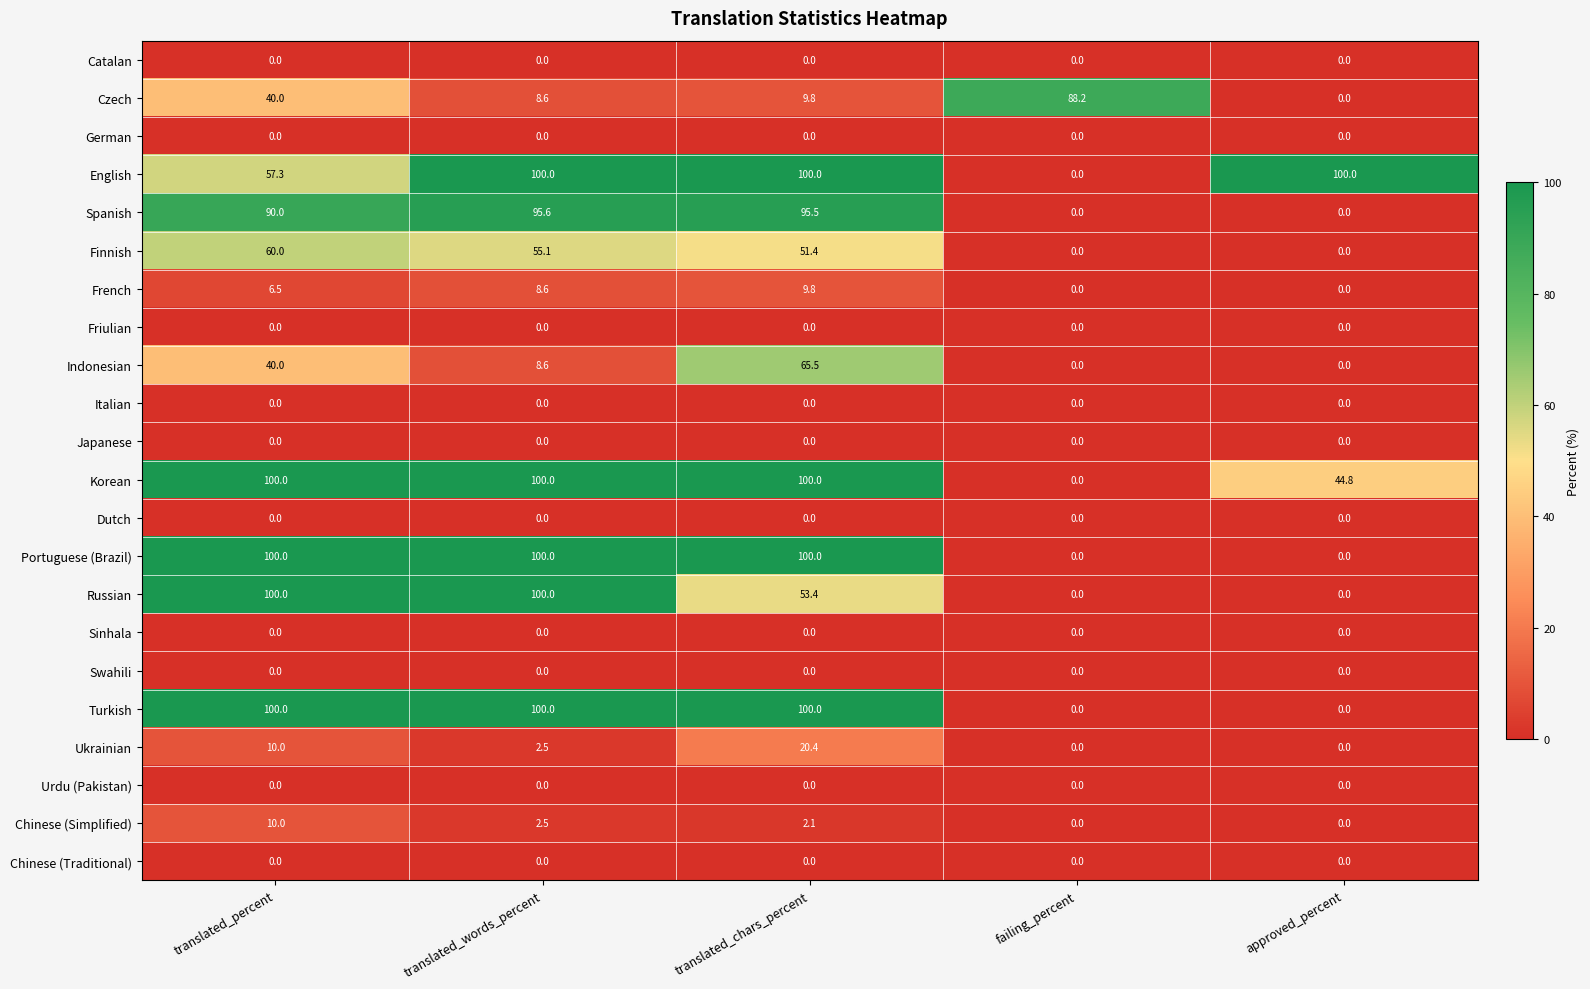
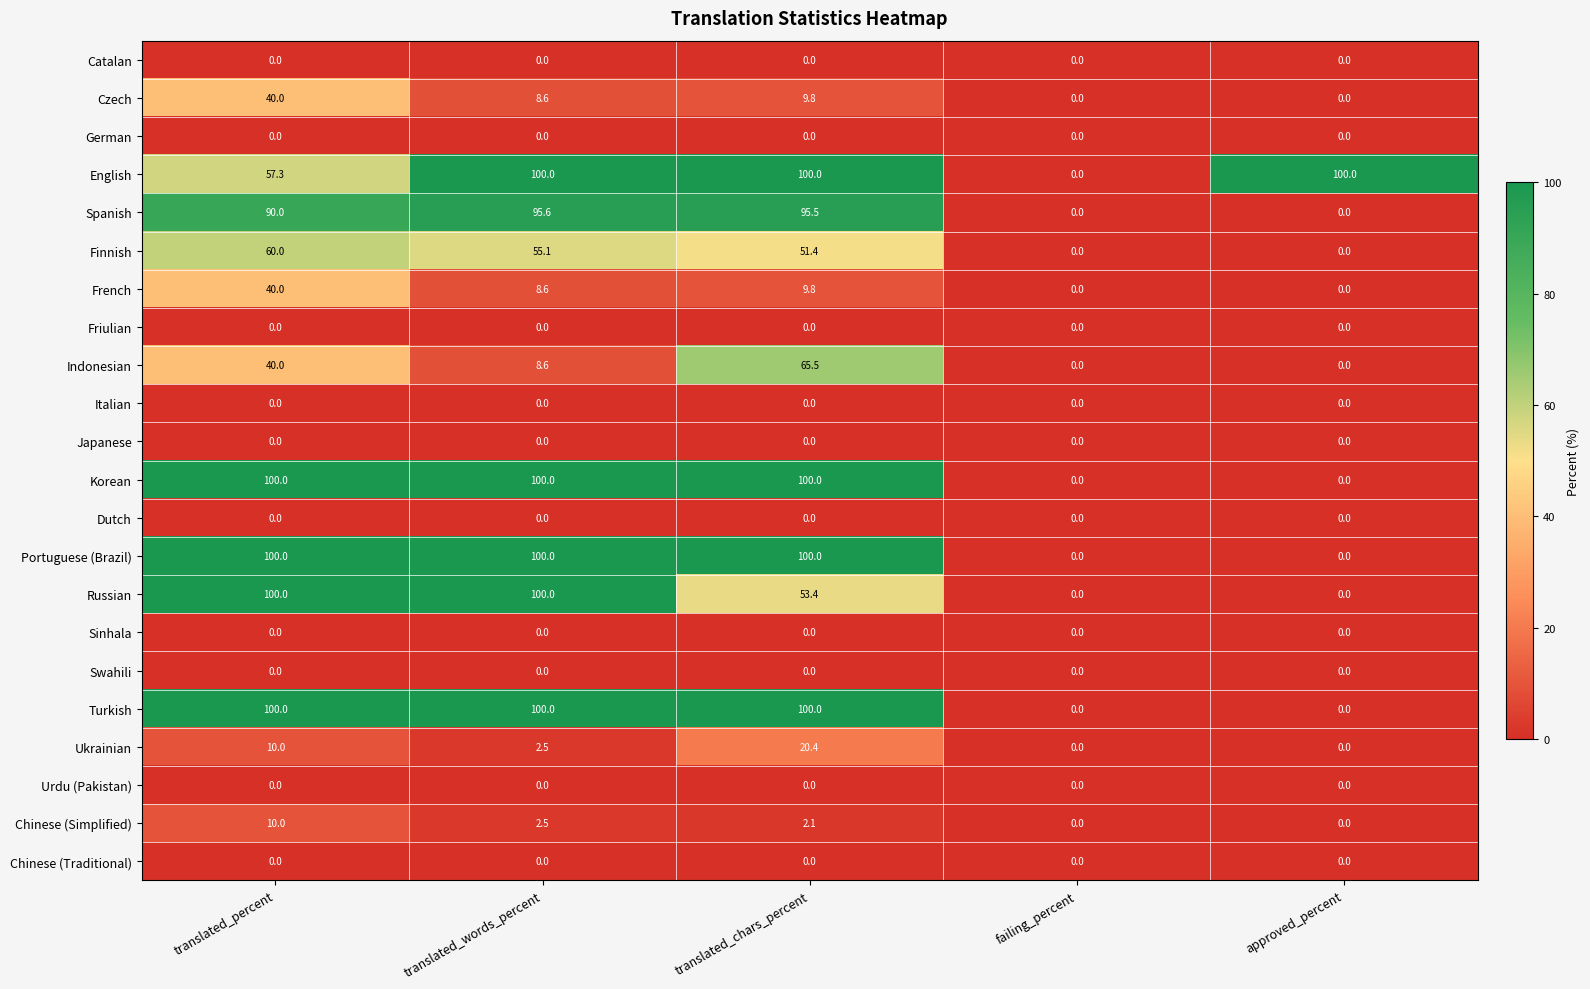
Czech, failing_percent: 88.2 -> 0.0
French, translated_percent: 6.5 -> 40.0
Korean, approved_percent: 44.8 -> 0.0
